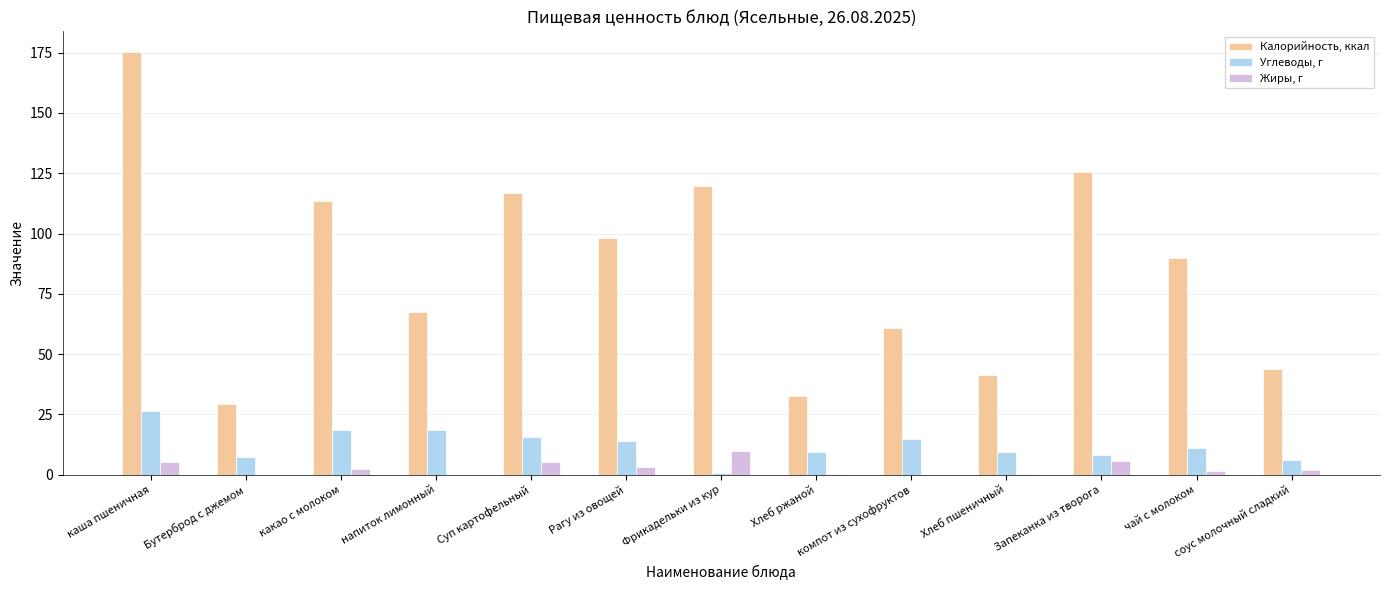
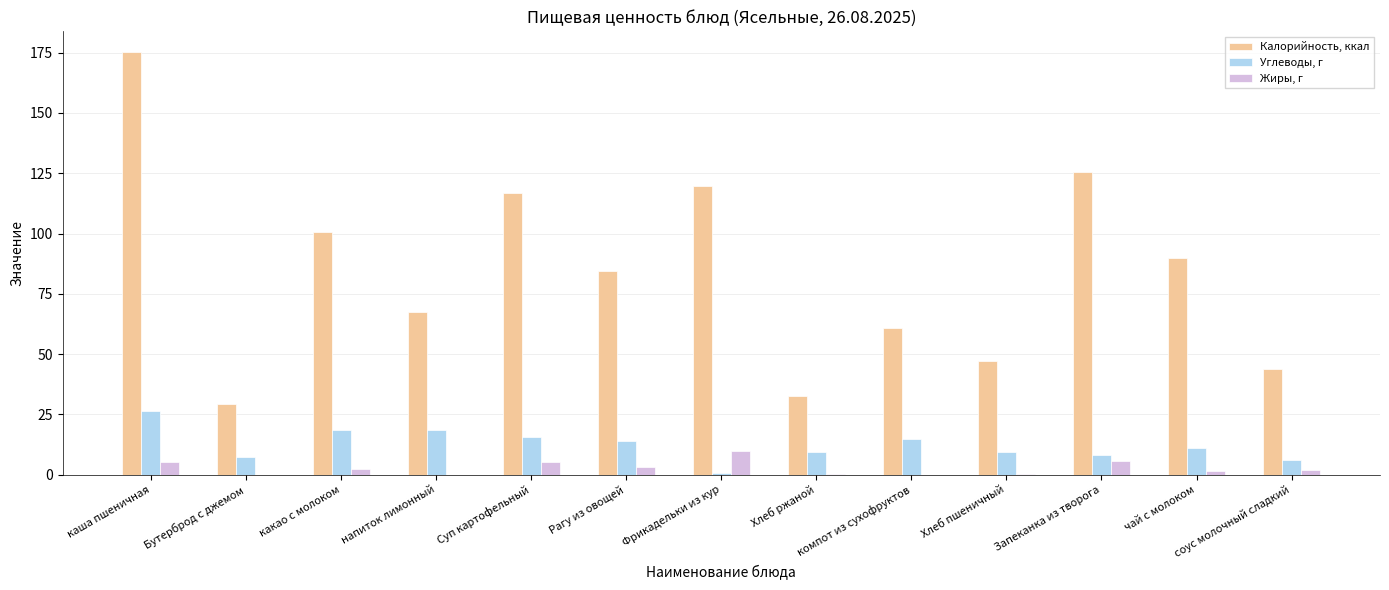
Калорийность, ккал, какао с молоком: 113 -> 101
Калорийность, ккал, Рагу из овощей: 98 -> 85
Калорийность, ккал, Хлеб пшеничный: 41 -> 47
